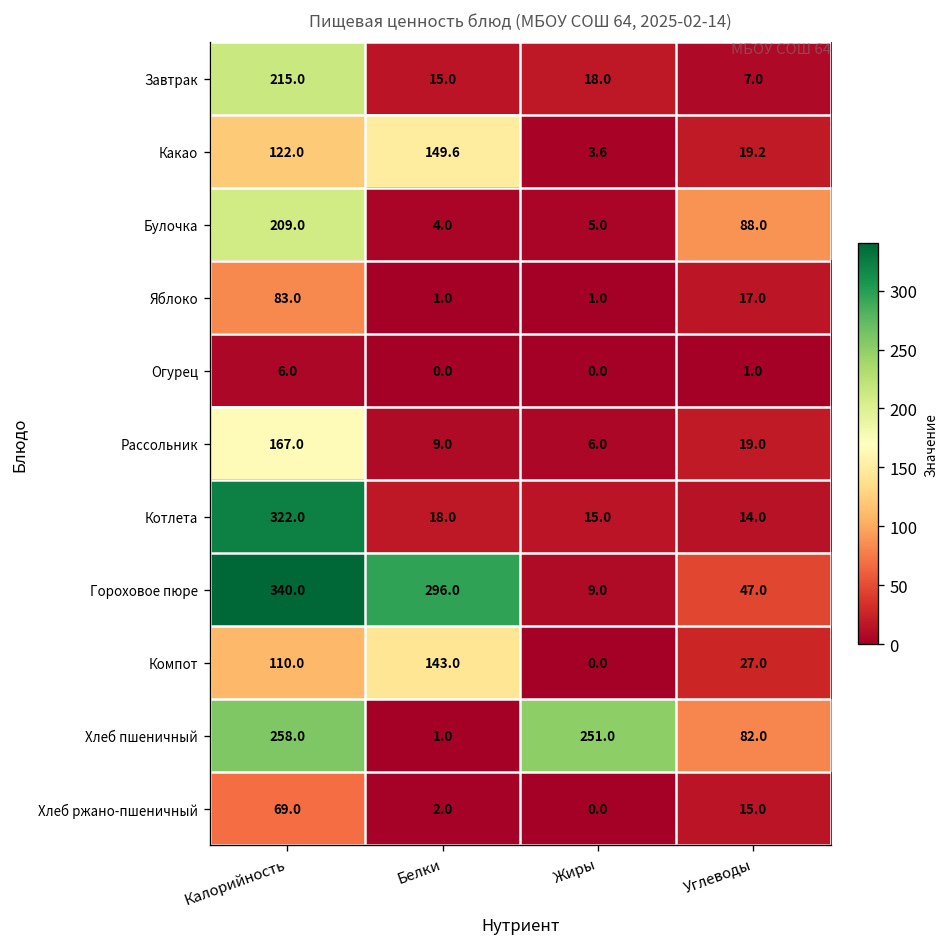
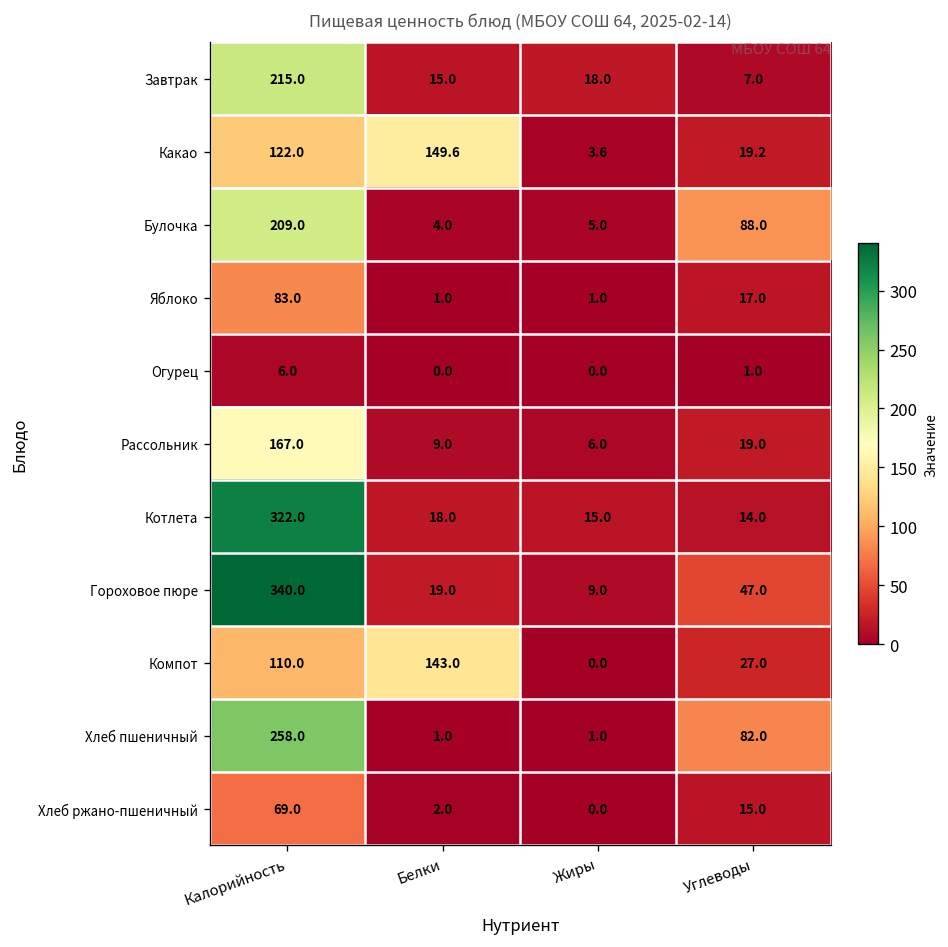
Гороховое пюре, Белки: 296.0 -> 19.0
Хлеб пшеничный, Жиры: 251.0 -> 1.0
